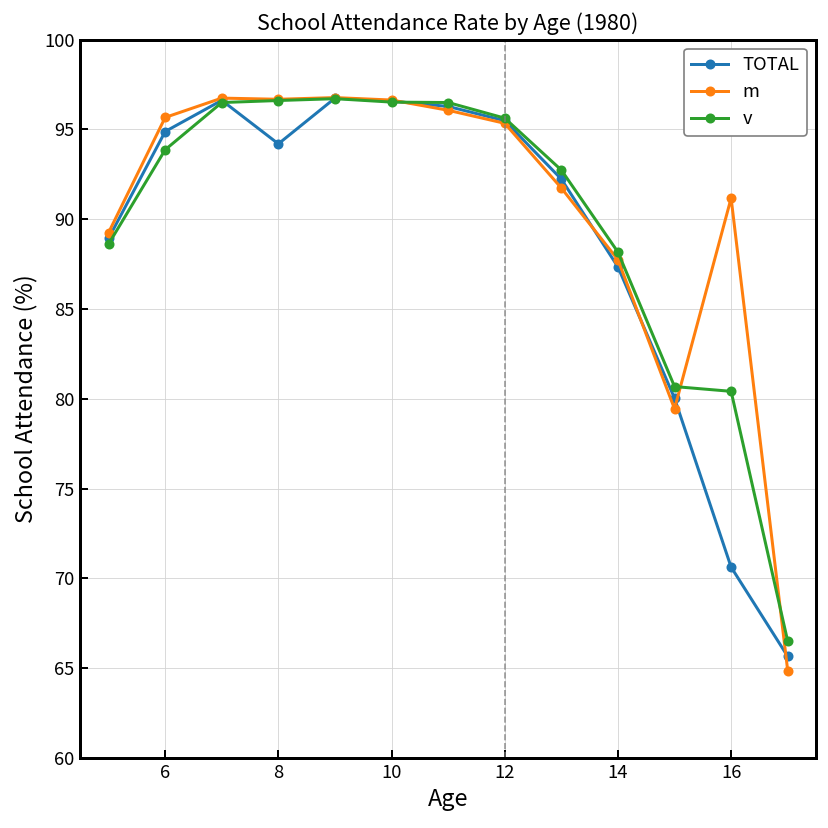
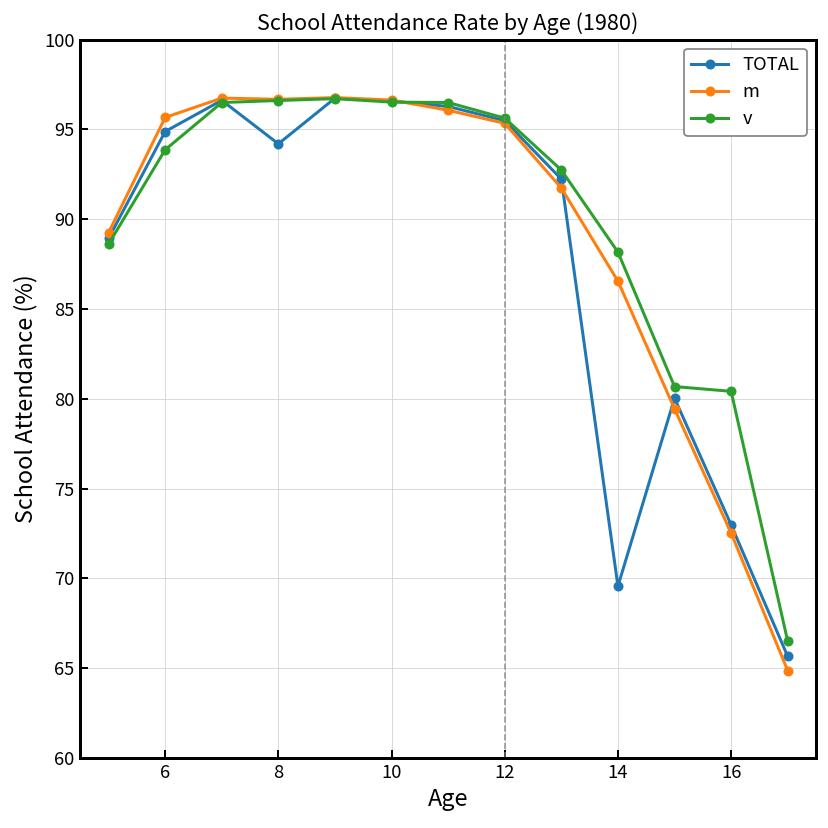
TOTAL, 14: 87.3 -> 69.6
m, 14: 87.7 -> 86.6
TOTAL, 16: 70.6 -> 73.0
m, 16: 91.2 -> 72.5
